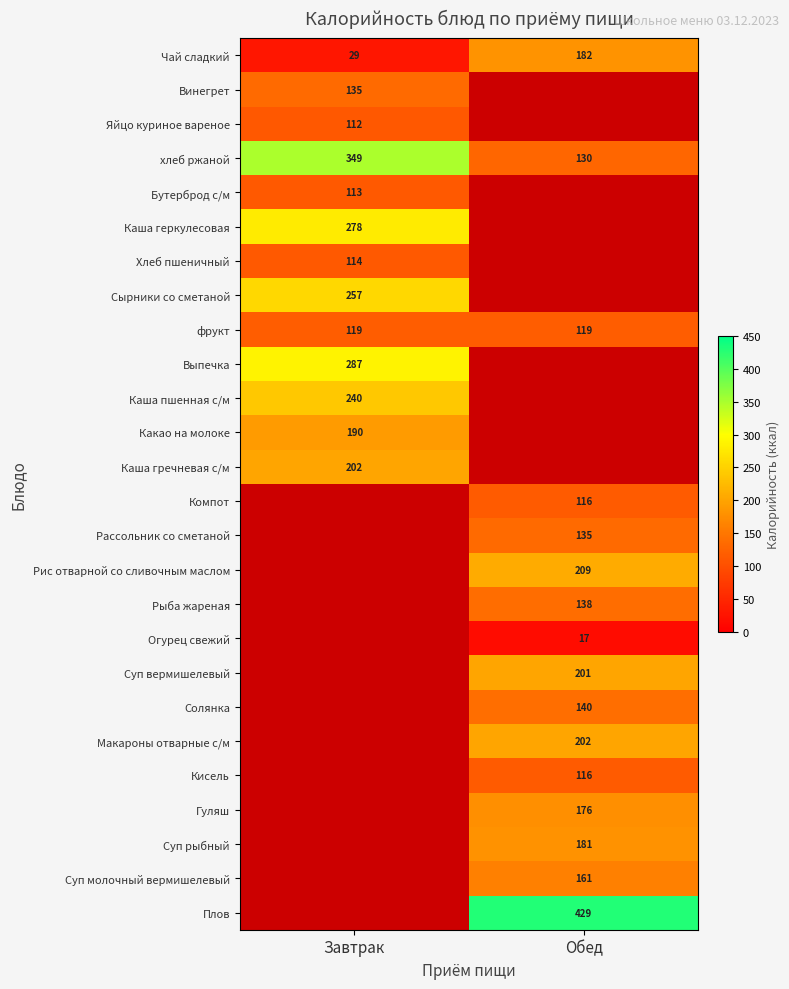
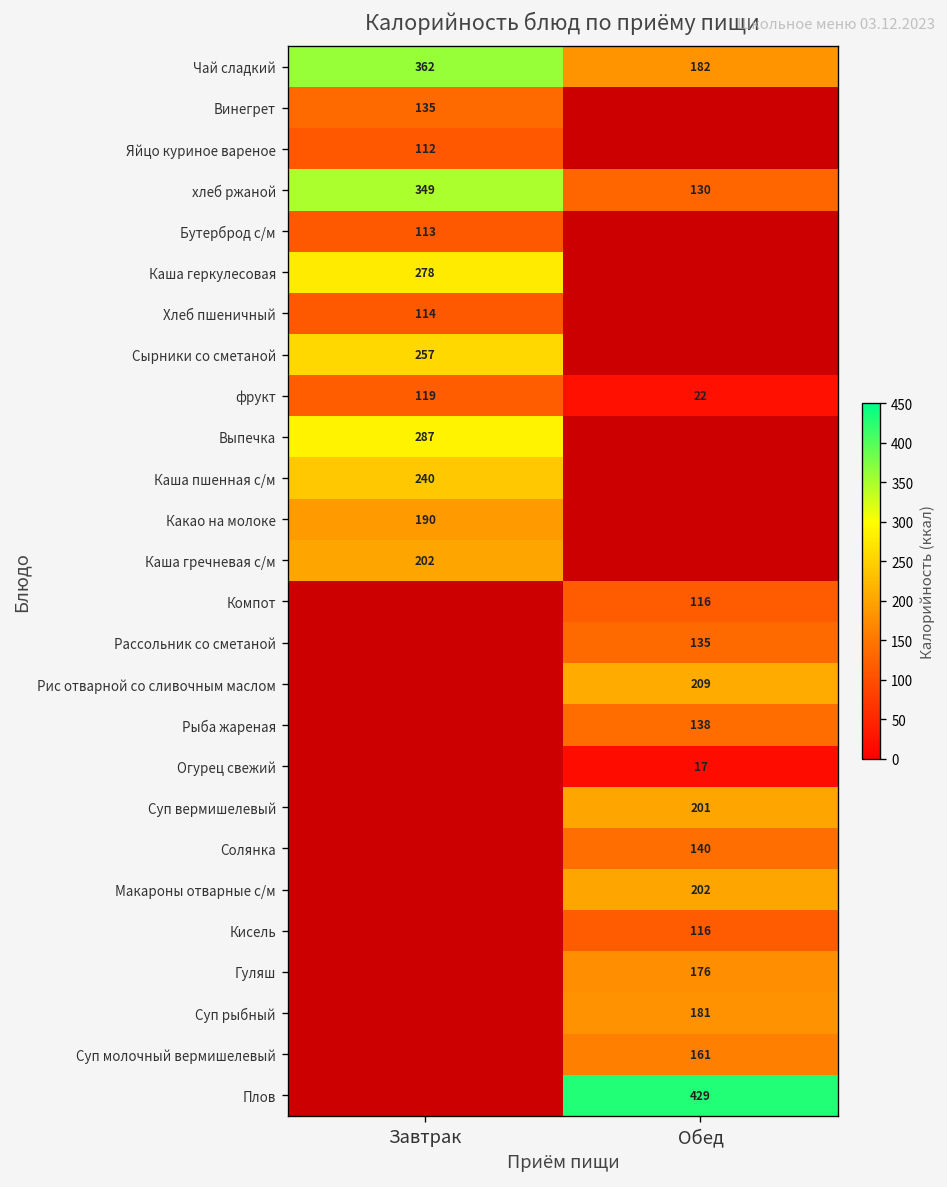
Чай сладкий, Завтрак: 29 -> 362
фрукт, Обед: 119 -> 22
